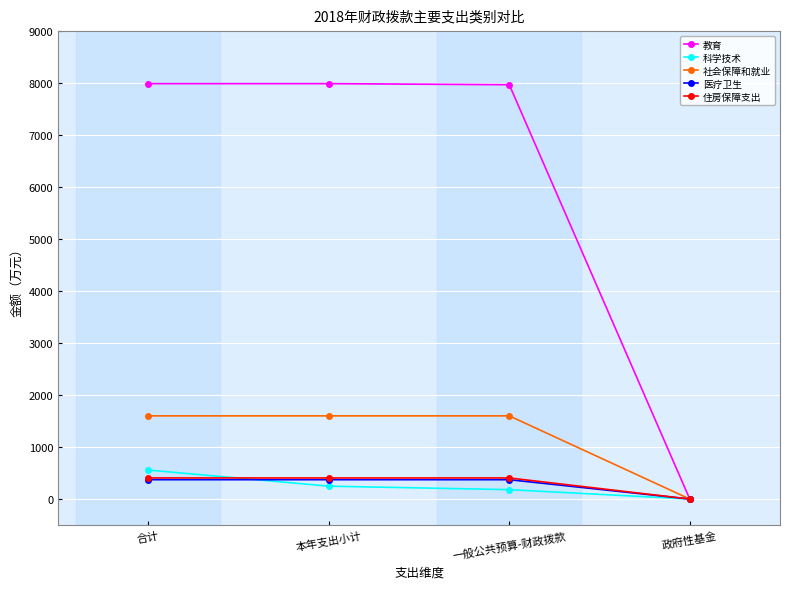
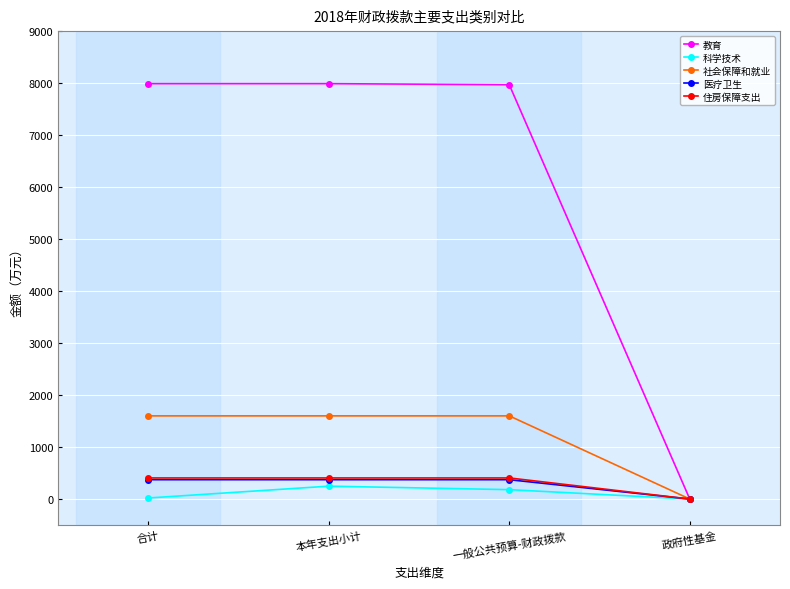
科学技术, 合计: 600 -> 0
